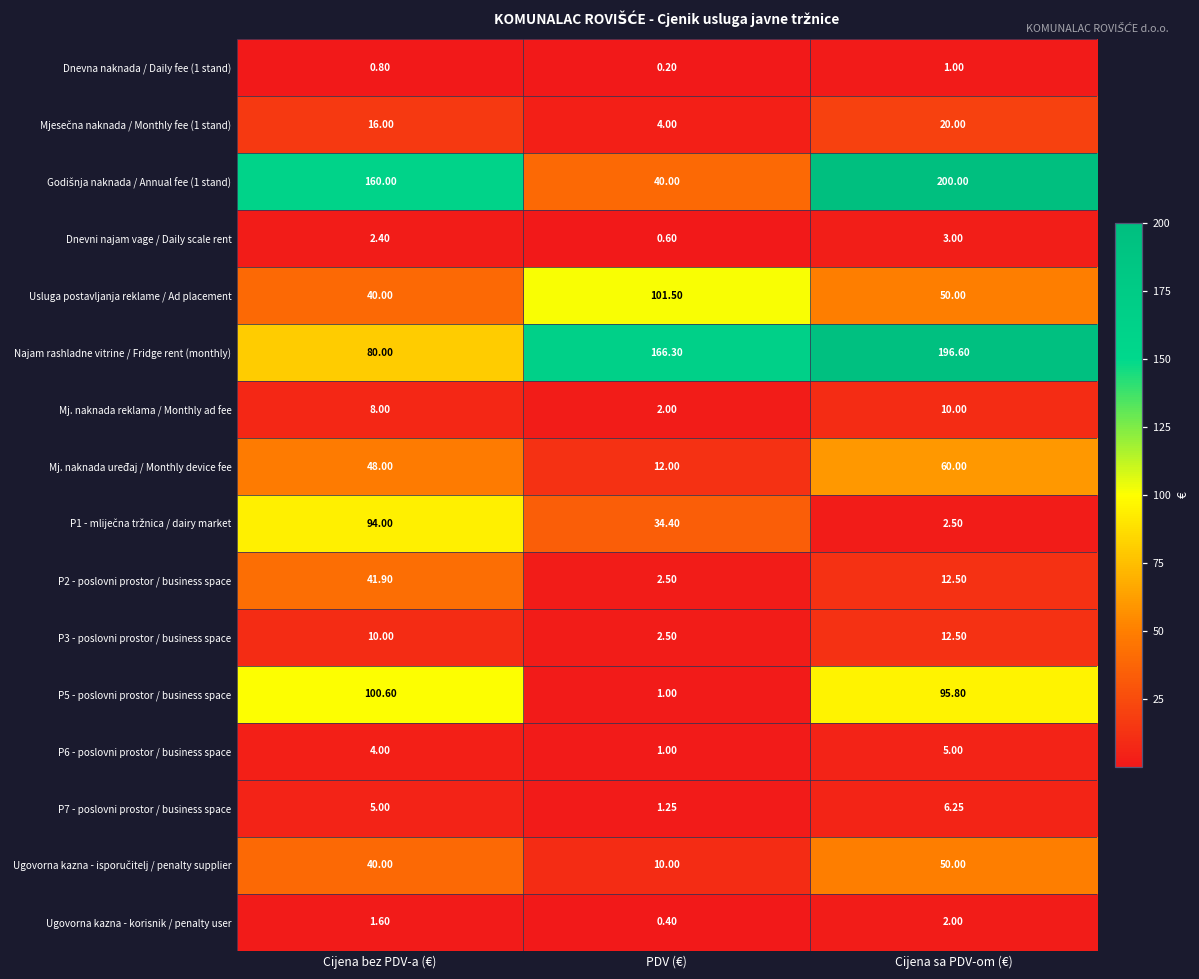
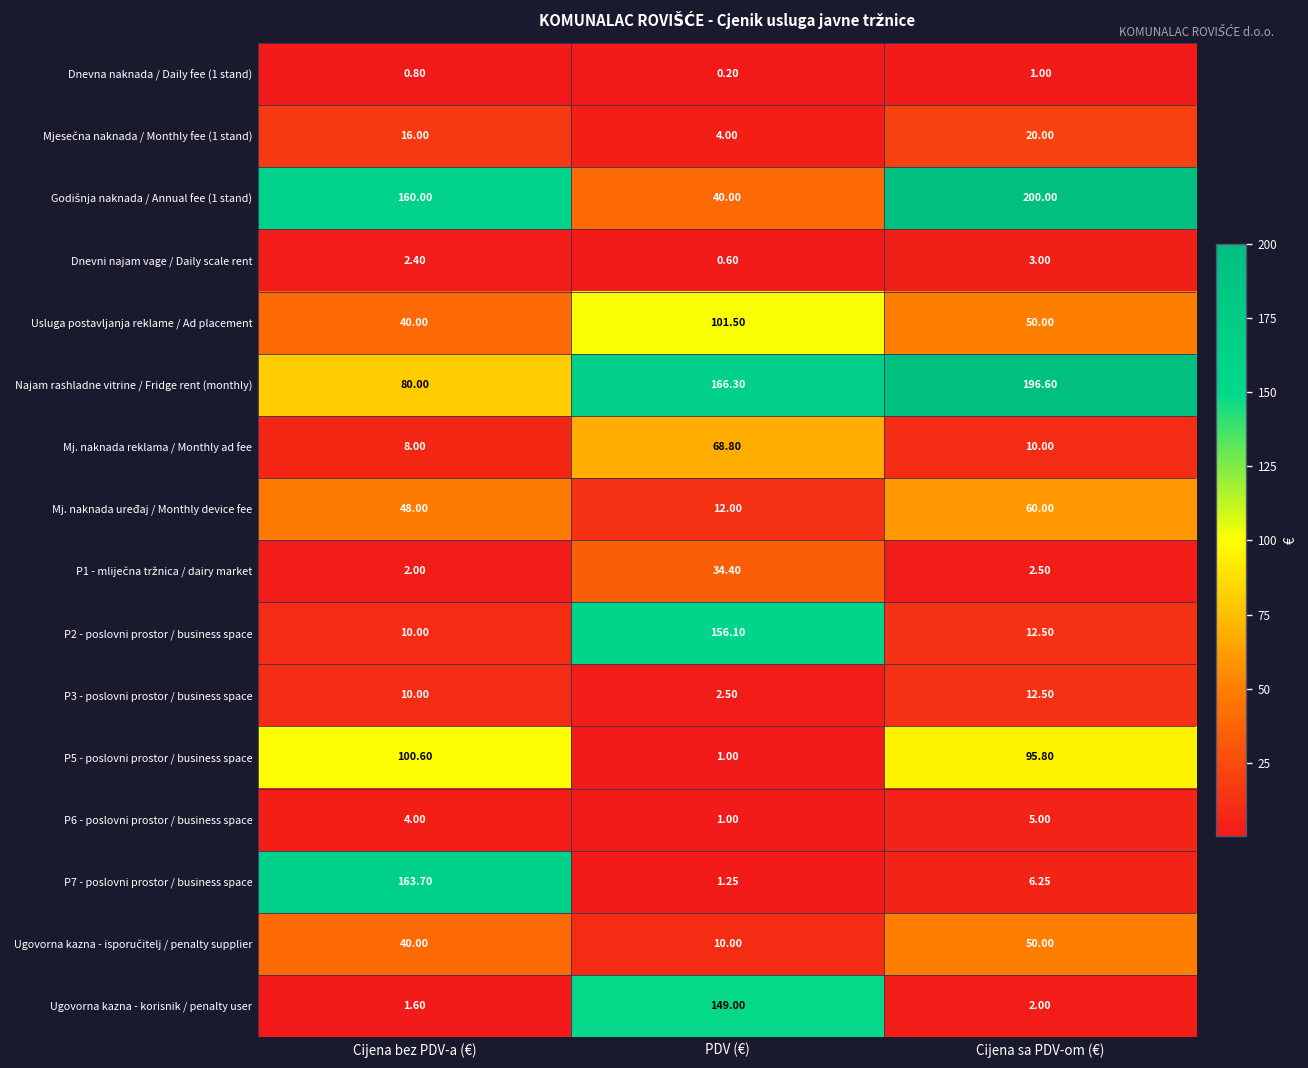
Mj. naknada reklama / Monthly ad fee, PDV (€): 2.00 -> 68.80
P1 - mliječna tržnica / dairy market, Cijena bez PDV-a (€): 94.00 -> 2.00
P2 - poslovni prostor / business space, Cijena bez PDV-a (€): 41.90 -> 10.00
P2 - poslovni prostor / business space, PDV (€): 2.50 -> 156.10
P7 - poslovni prostor / business space, Cijena bez PDV-a (€): 5.00 -> 163.70
Ugovorna kazna - korisnik / penalty user, PDV (€): 0.40 -> 149.00
